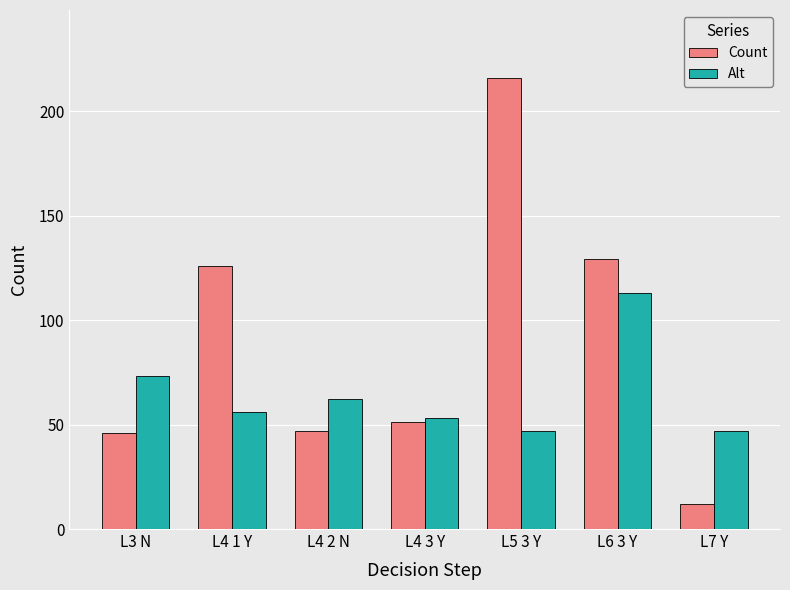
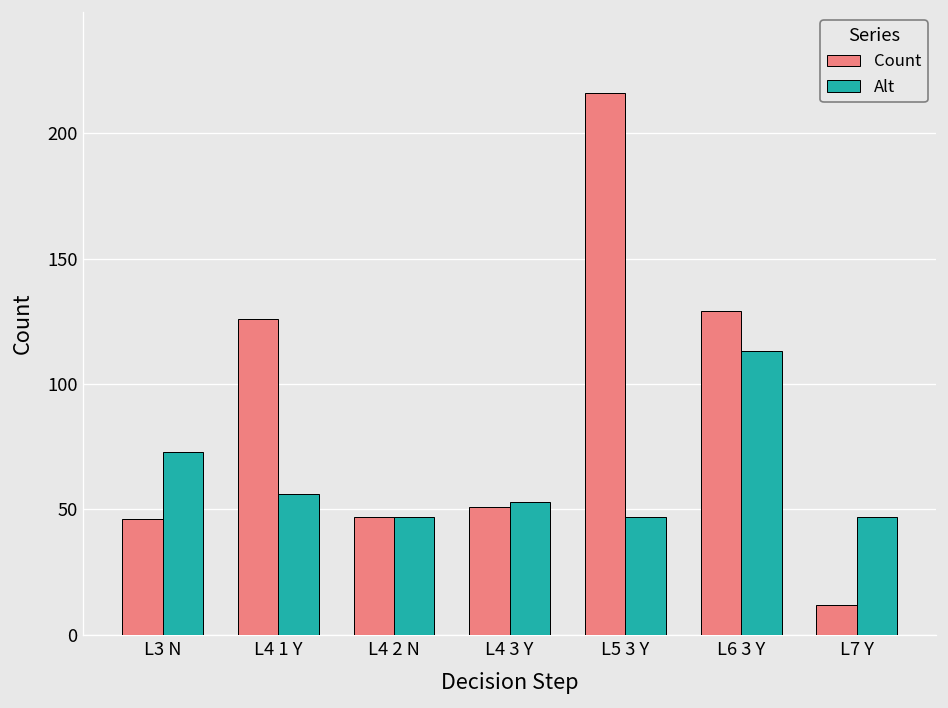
Alt, L4 2 N: 62 -> 47
